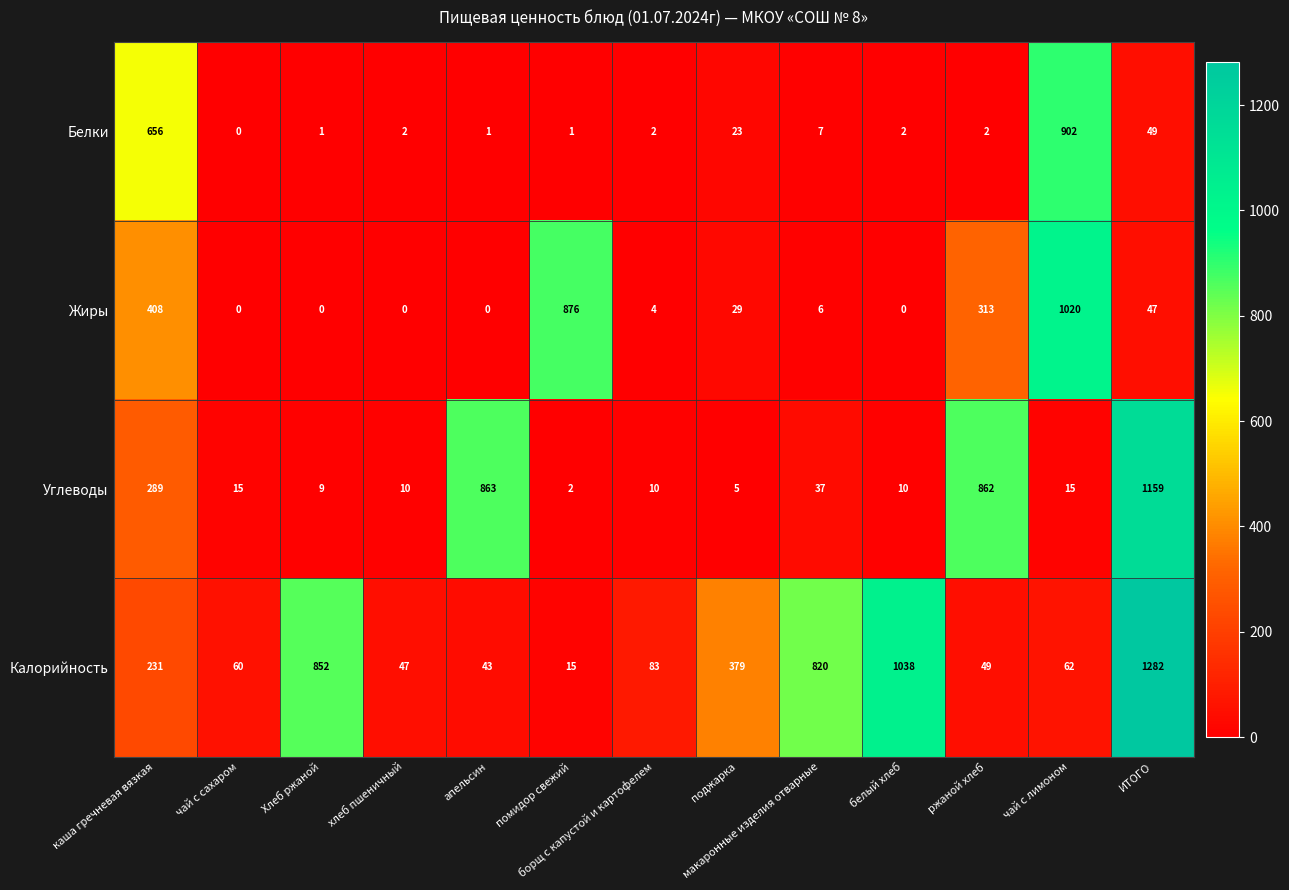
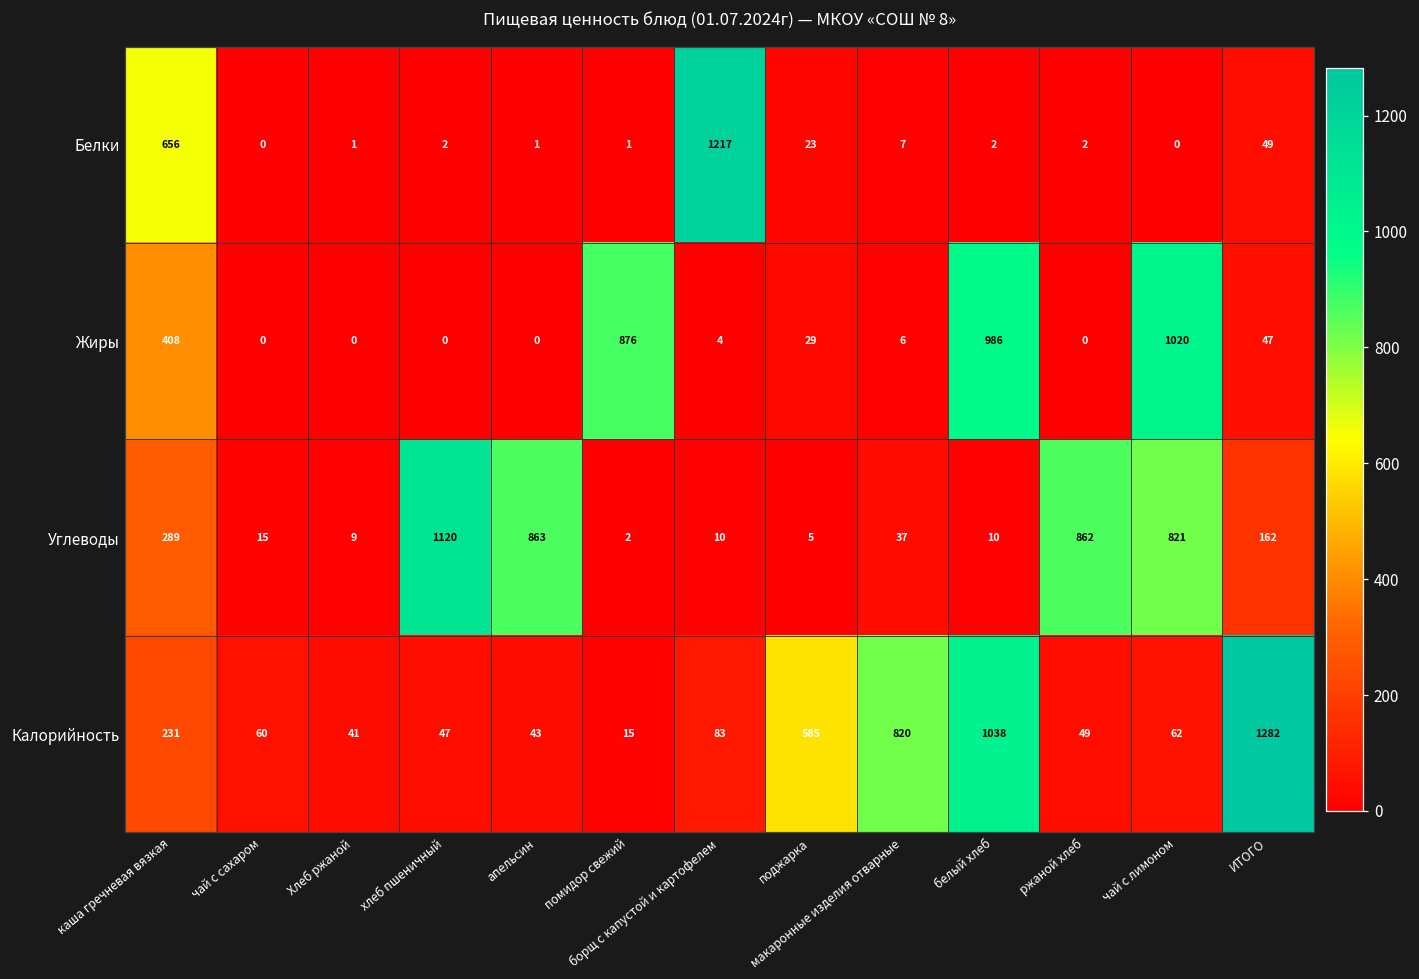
Белки, борщ с капустой и картофелем: 2 -> 1217
Белки, чай с лимоном: 902 -> 0
Жиры, белый хлеб: 0 -> 986
Жиры, ржаной хлеб: 313 -> 0
Углеводы, хлеб пшеничный: 10 -> 1120
Углеводы, чай с лимоном: 15 -> 821
Углеводы, ИТОГО: 1159 -> 162
Калорийность, Хлеб ржаной: 852 -> 41
Калорийность, поджарка: 379 -> 585
